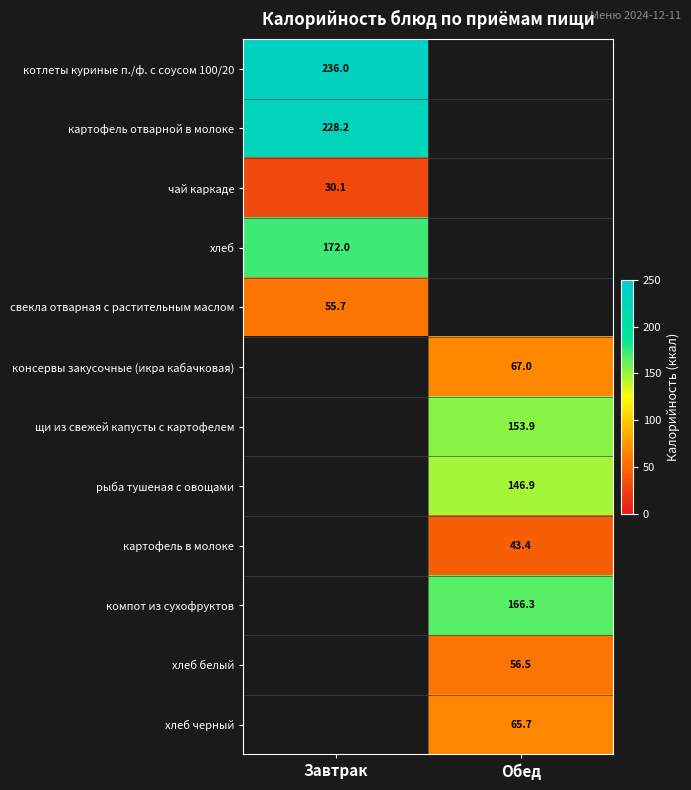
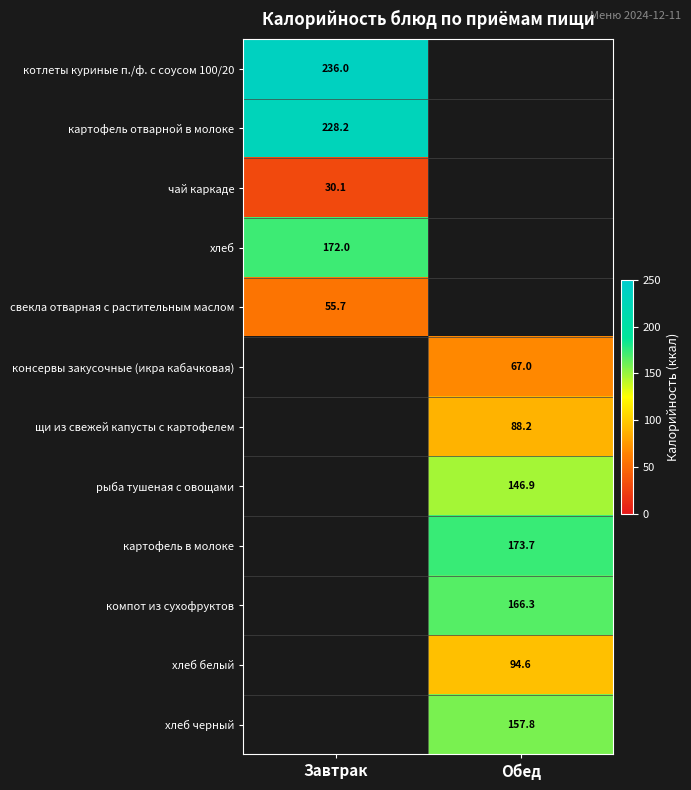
щи из свежей капусты с картофелем, Обед: 153.9 -> 88.2
картофель в молоке, Обед: 43.4 -> 173.7
хлеб белый, Обед: 56.5 -> 94.6
хлеб черный, Обед: 65.7 -> 157.8
